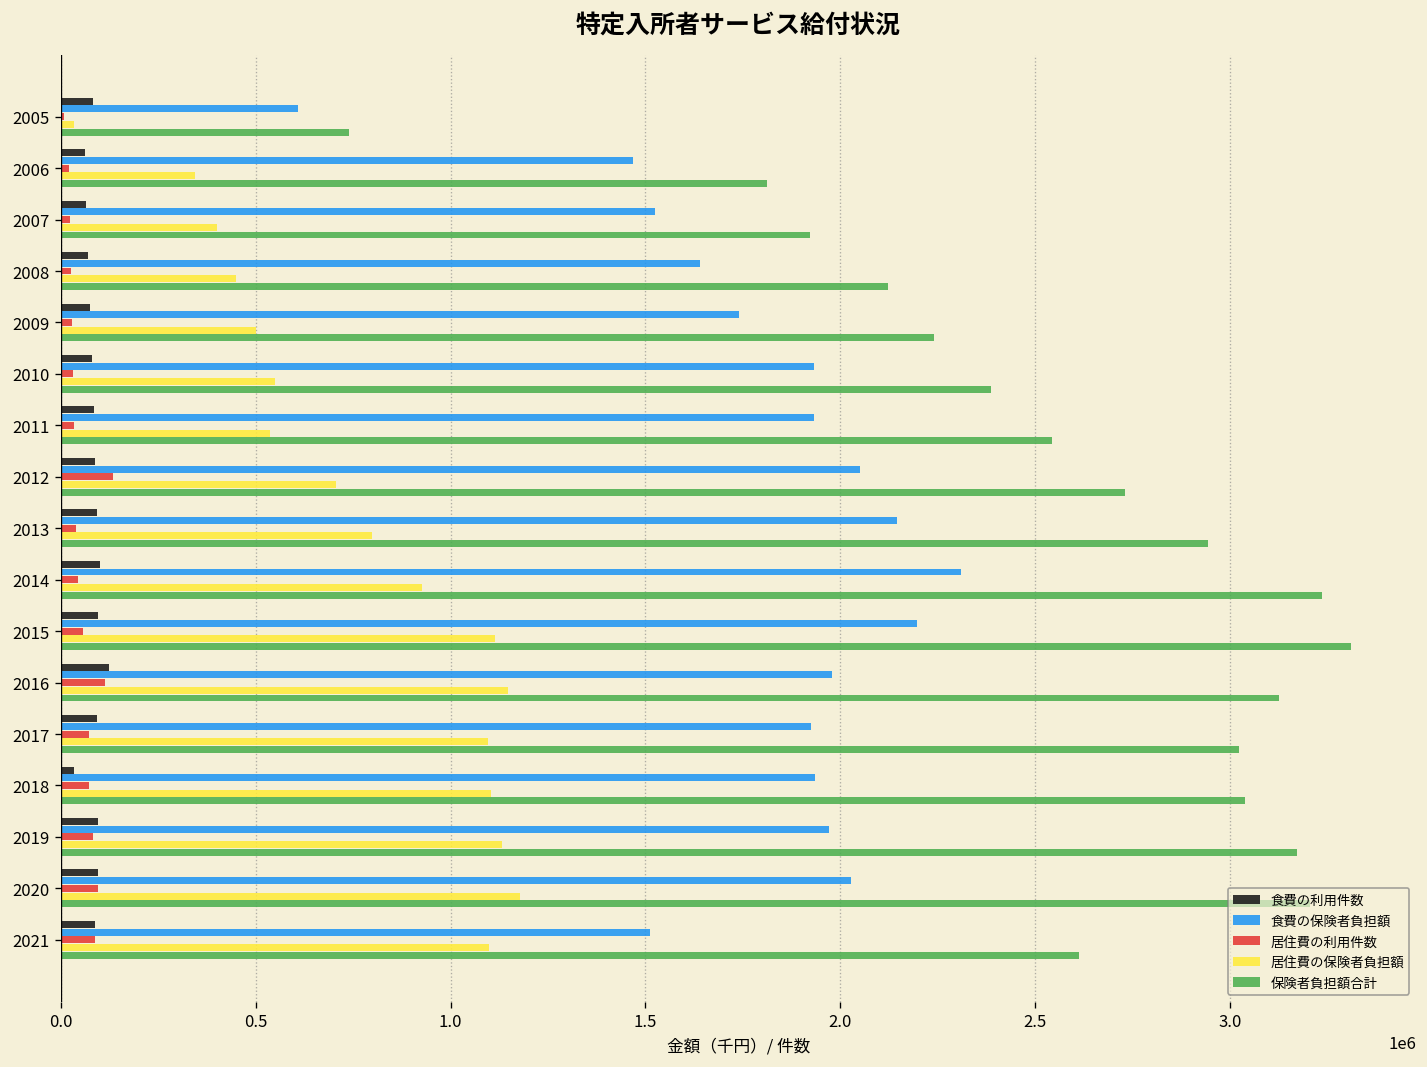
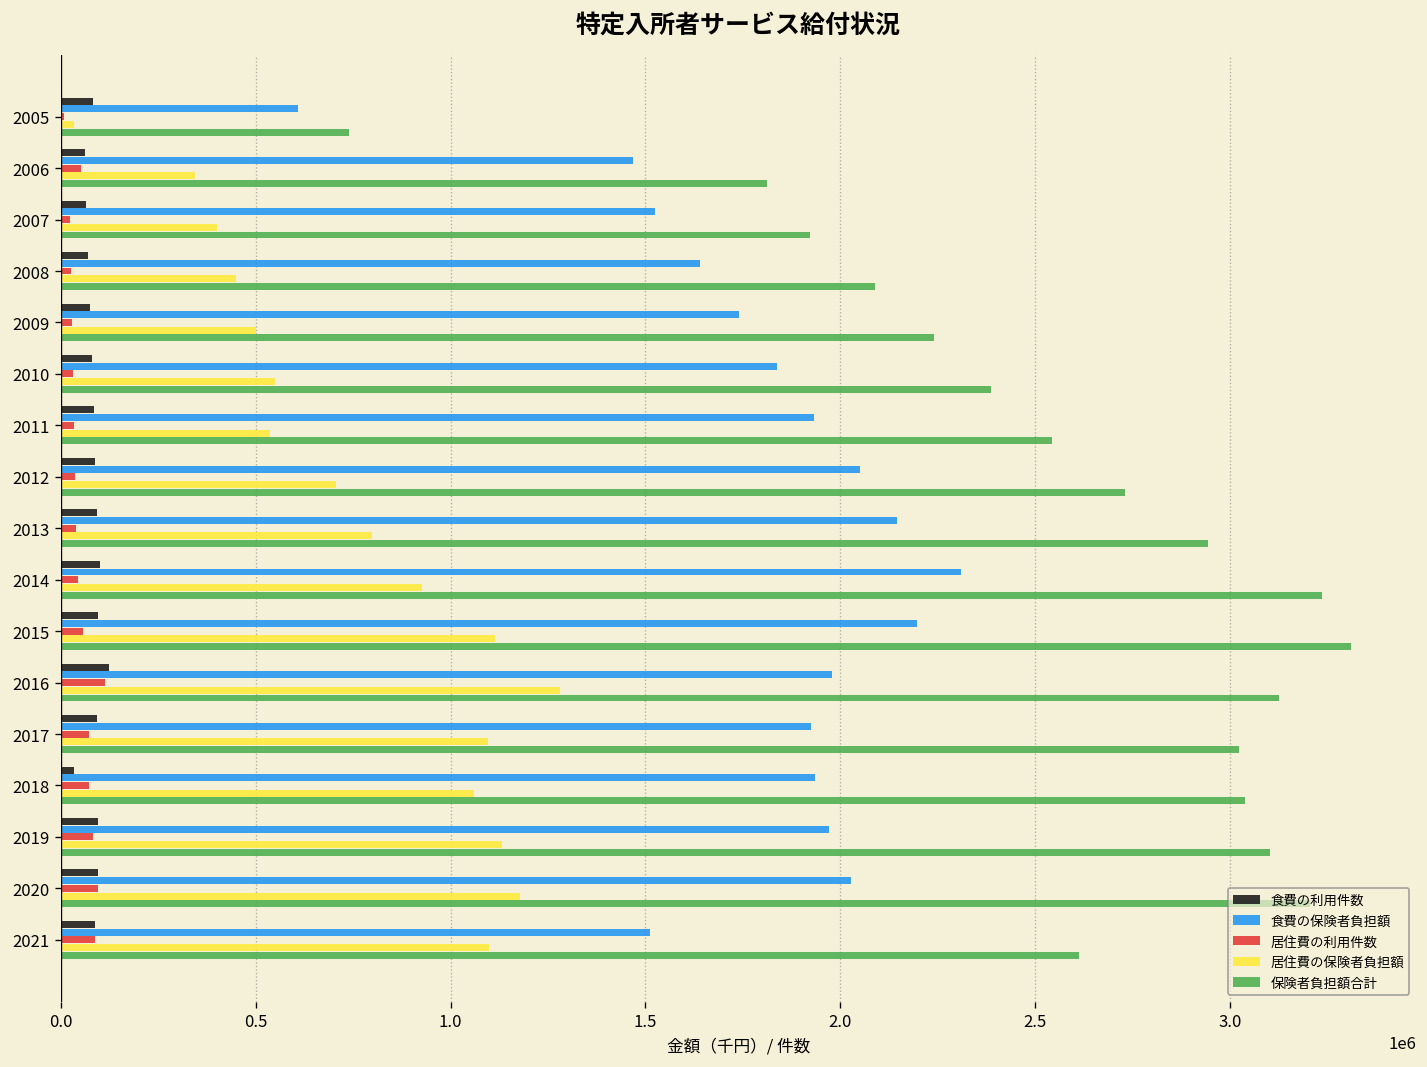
居住費の利用件数, 2006: 20000 -> 50000
保険者負担額合計, 2008: 2120000 -> 2090000
食費の保険者負担額, 2010: 1930000 -> 1840000
居住費の利用件数, 2012: 130000 -> 40000
居住費の保険者負担額, 2016: 1150000 -> 1280000
居住費の保険者負担額, 2018: 1100000 -> 1060000
保険者負担額合計, 2019: 3170000 -> 3100000
